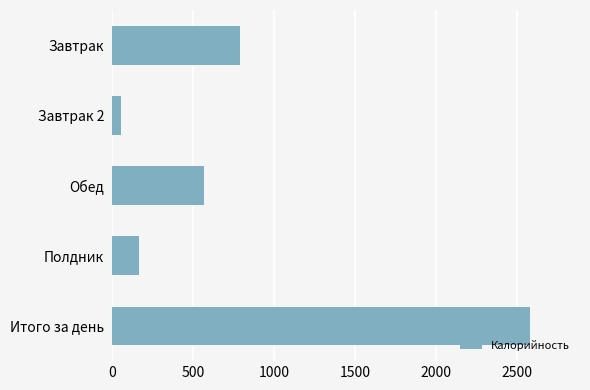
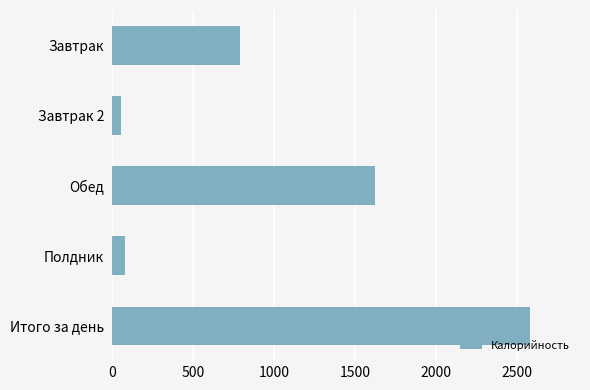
Обед: 560 -> 1620
Полдник: 170 -> 80
